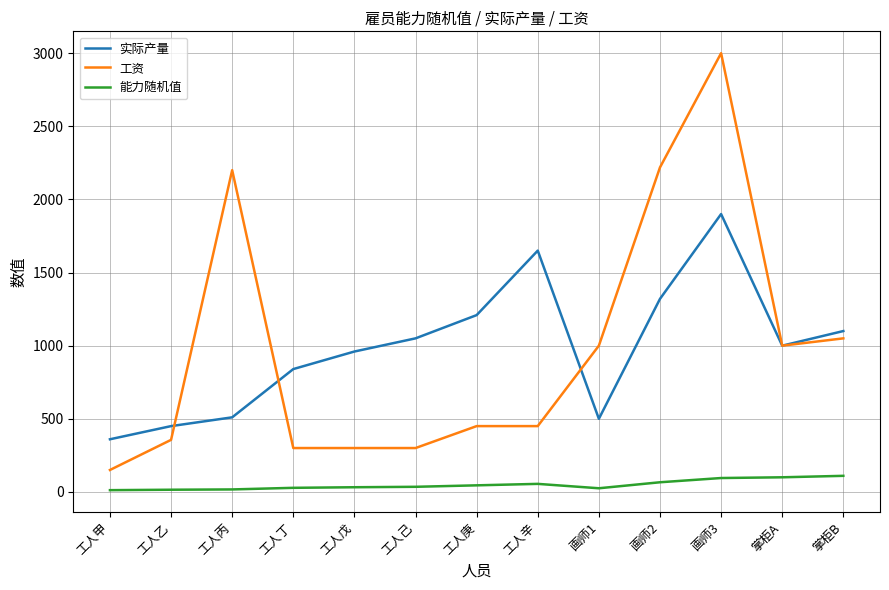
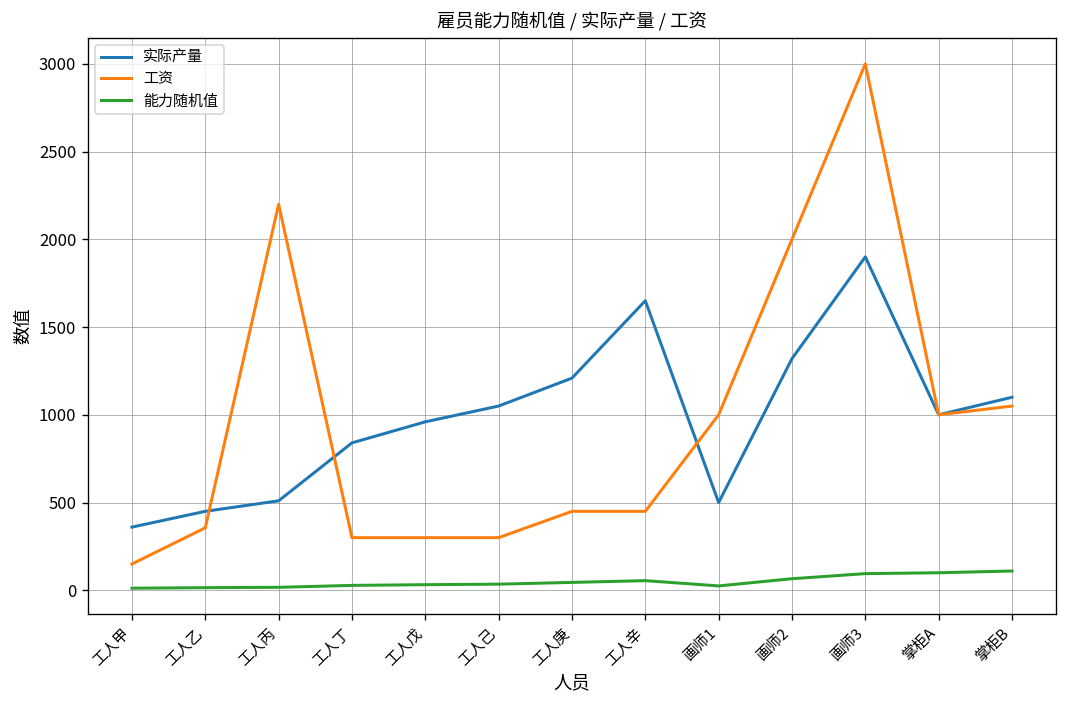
工资, 画师2: 2220 -> 2000
